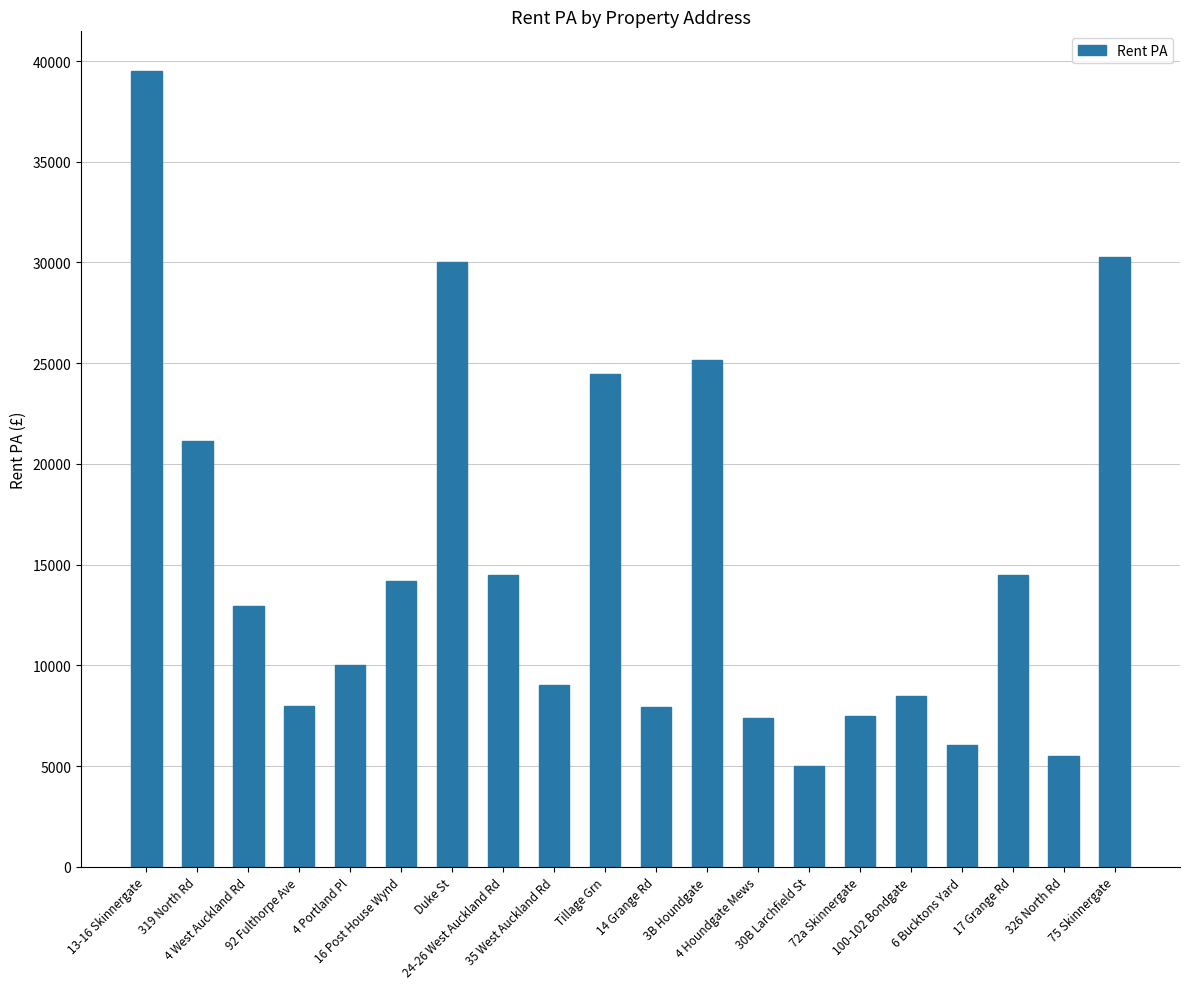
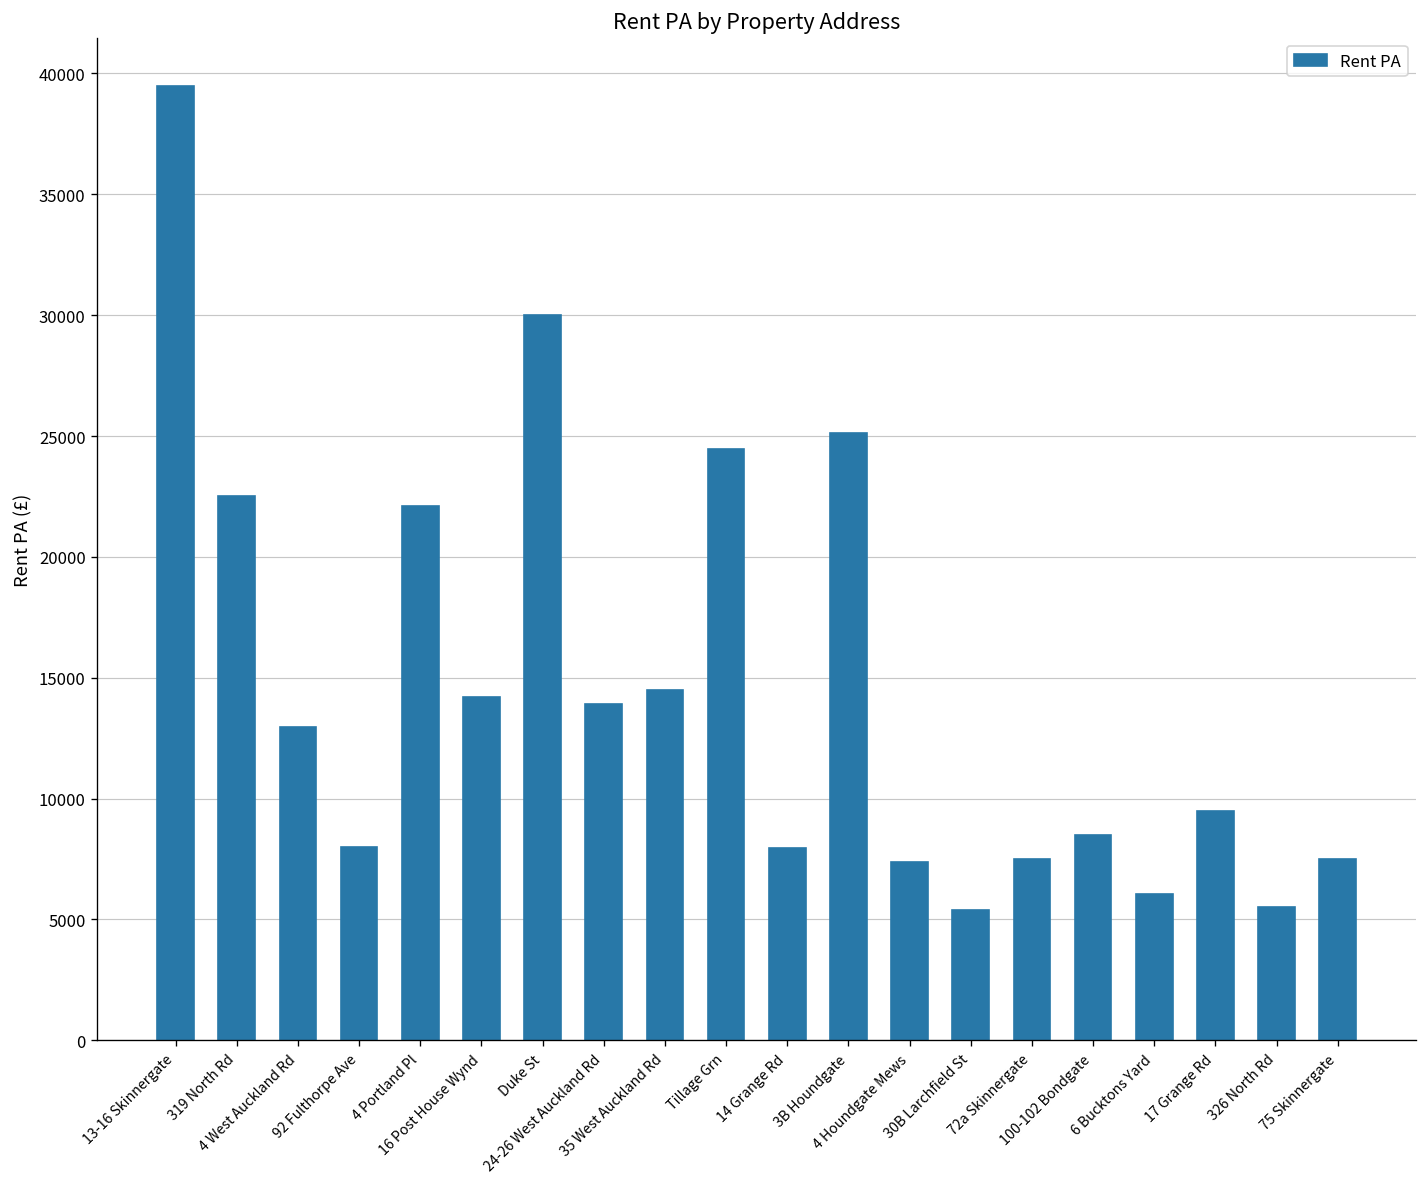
319 North Rd: 21100 -> 22500
4 Portland Pl: 10000 -> 22100
24-26 West Auckland Rd: 14500 -> 13900
35 West Auckland Rd: 9000 -> 14500
30B Larchfield St: 5000 -> 5400
17 Grange Rd: 14500 -> 9500
75 Skinnergate: 30300 -> 7500
